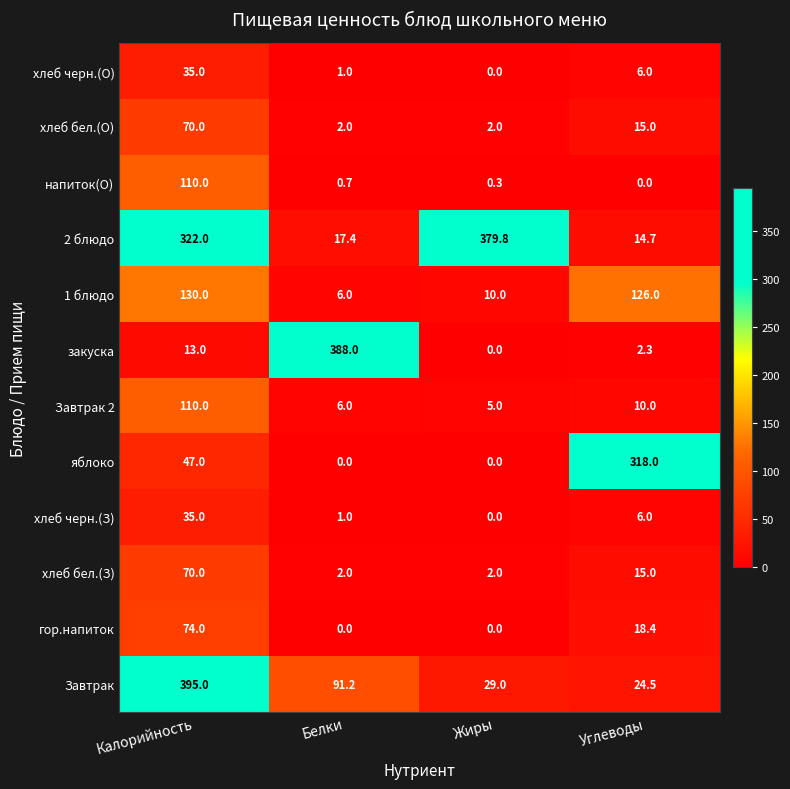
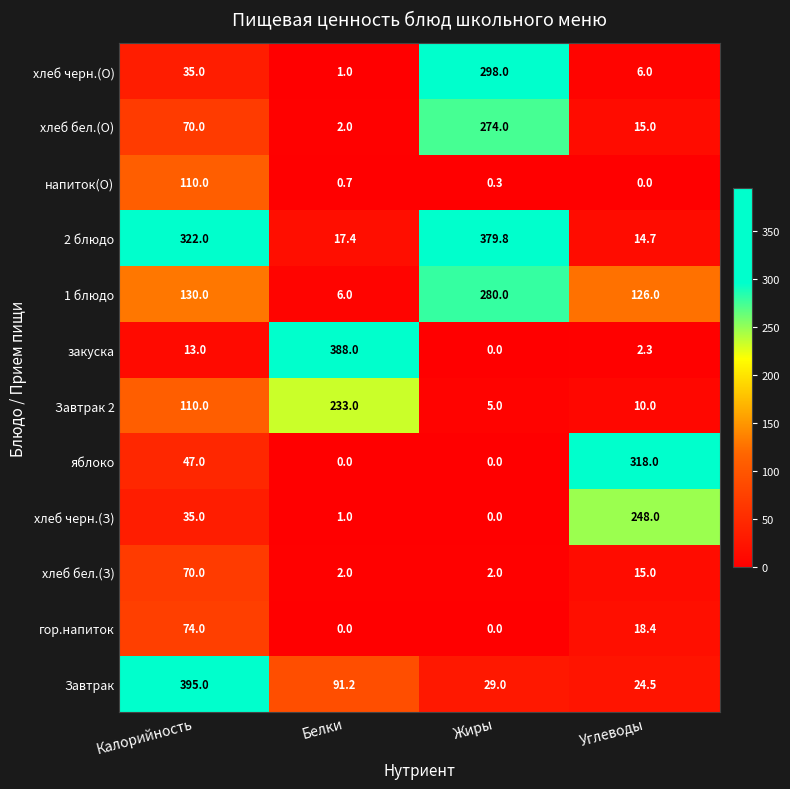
хлеб черн.(О), Жиры: 0.0 -> 298.0
хлеб бел.(О), Жиры: 2.0 -> 274.0
1 блюдо, Жиры: 10.0 -> 280.0
Завтрак 2, Белки: 6.0 -> 233.0
хлеб черн.(З), Углеводы: 6.0 -> 248.0
